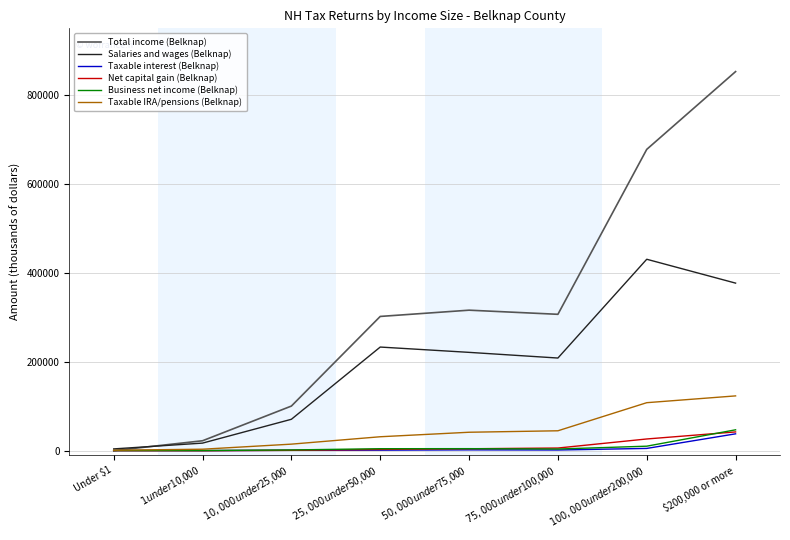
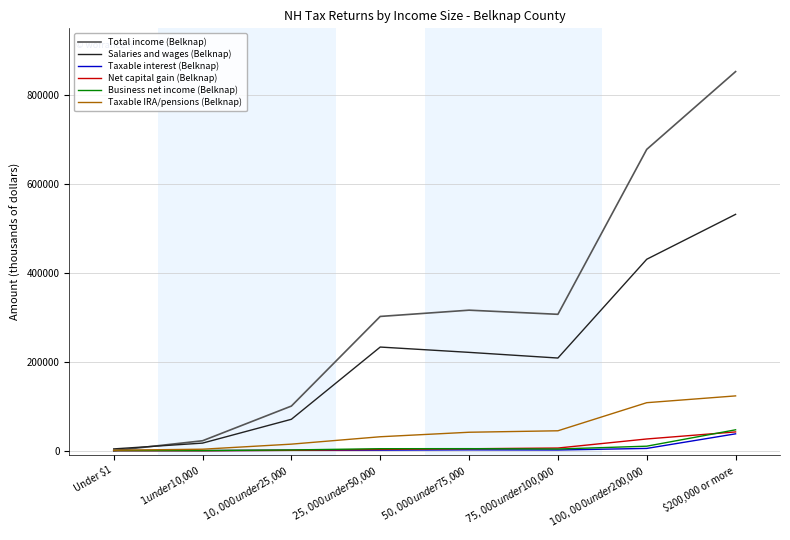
Salaries and wages (Belknap), $200,000 or more: 380000 -> 530000
